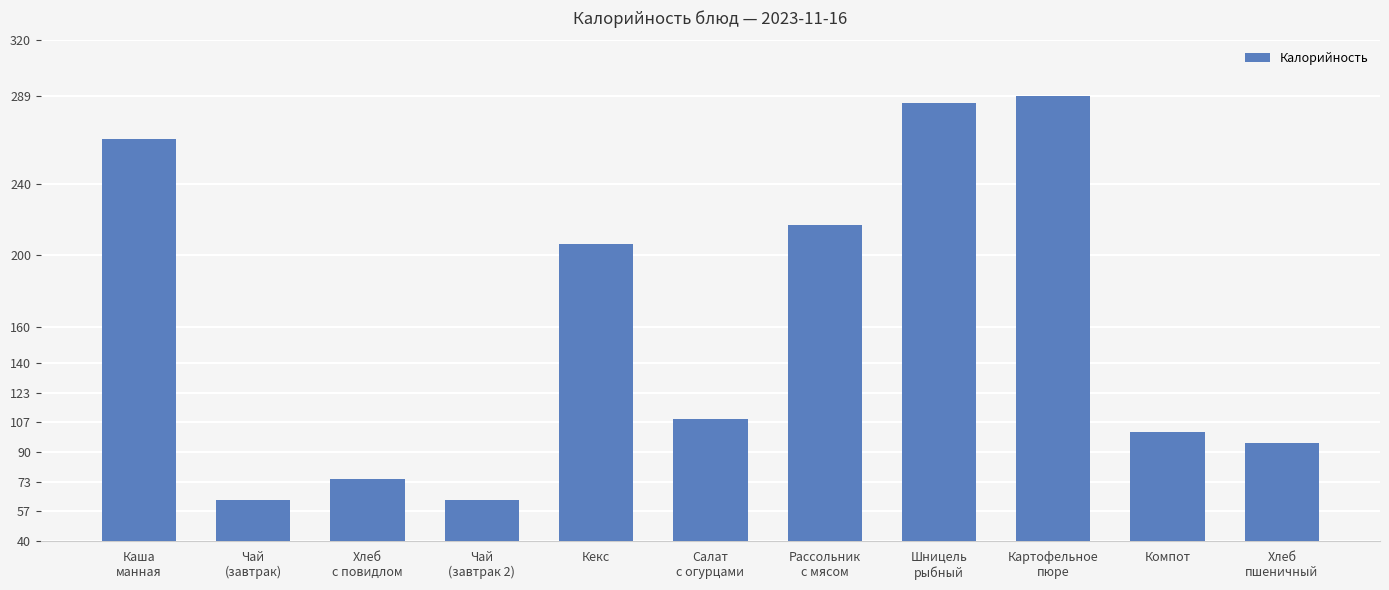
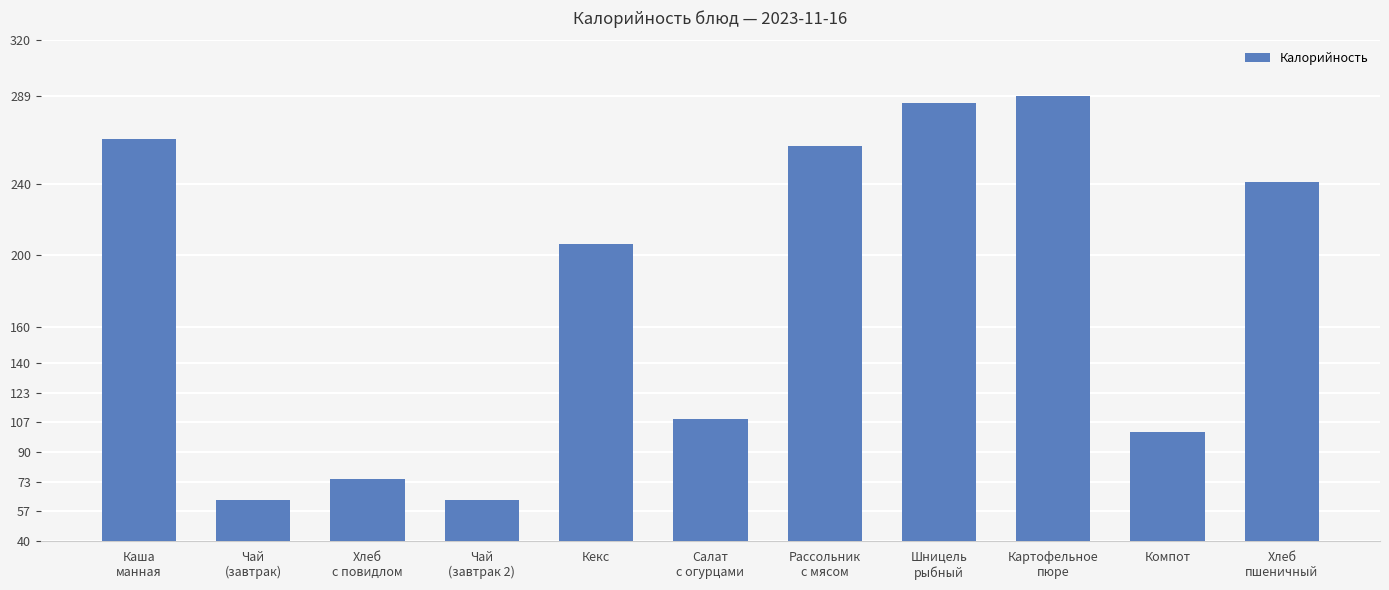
Рассольник с мясом: 217 -> 261
Хлеб пшеничный: 95 -> 241
